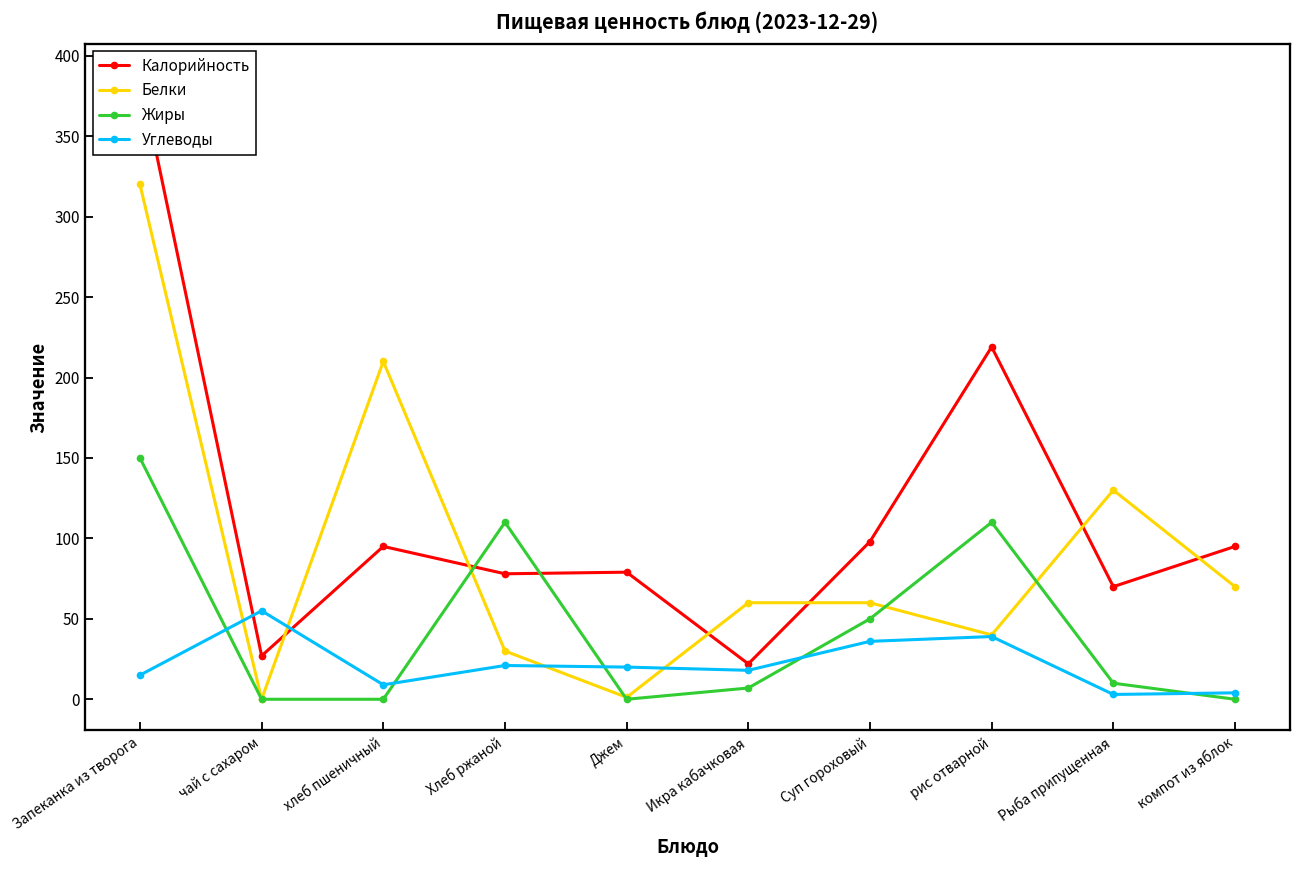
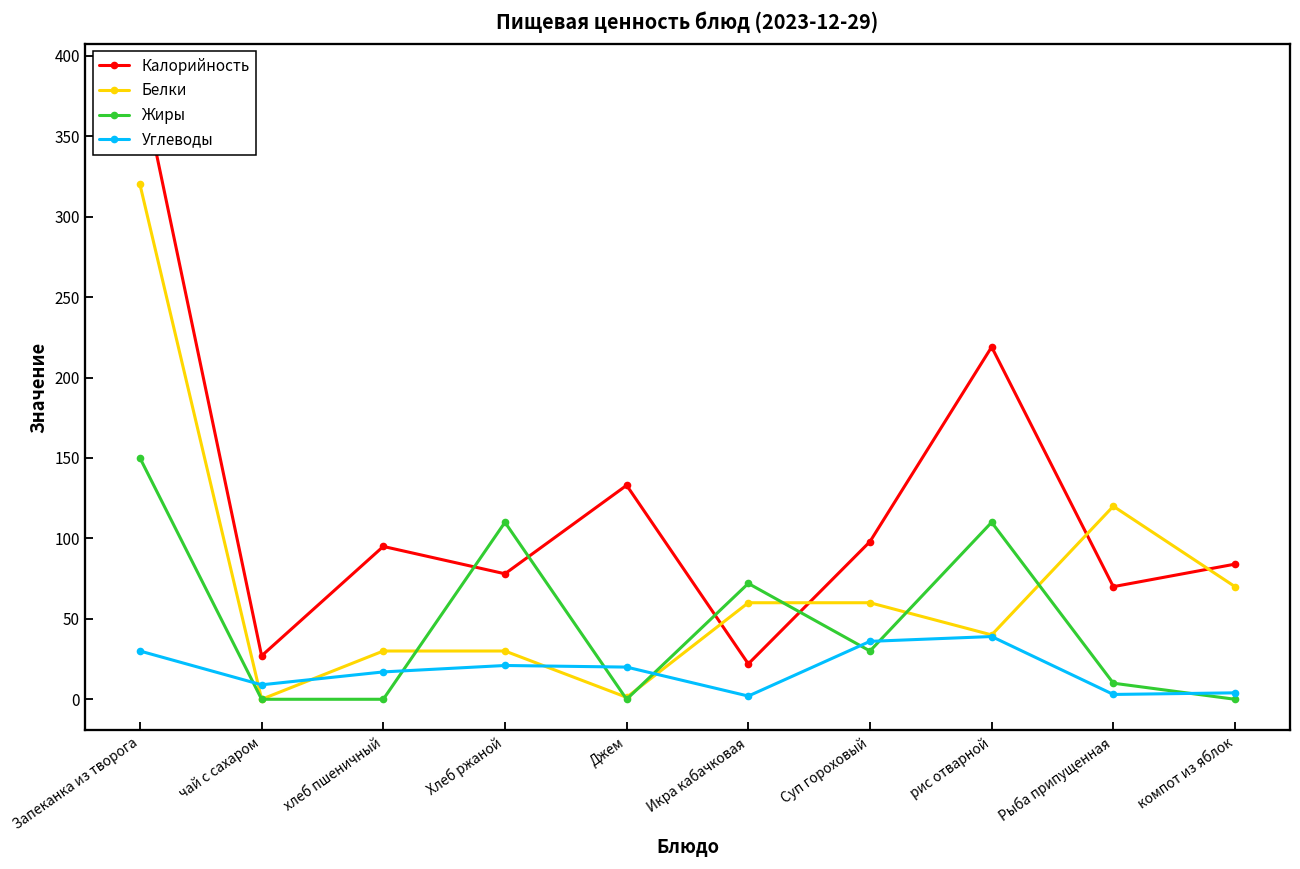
Углеводы, Запеканка из творога: 15 -> 30
Углеводы, чай с сахаром: 55 -> 9
Белки, хлеб пшеничный: 210 -> 30
Углеводы, хлеб пшеничный: 9 -> 17
Калорийность, Джем: 79 -> 133
Жиры, Икра кабачковая: 7 -> 72
Углеводы, Икра кабачковая: 18 -> 2
Жиры, Суп гороховый: 50 -> 30
Белки, Рыба припущенная: 130 -> 120
Калорийность, компот из яблок: 95 -> 84
